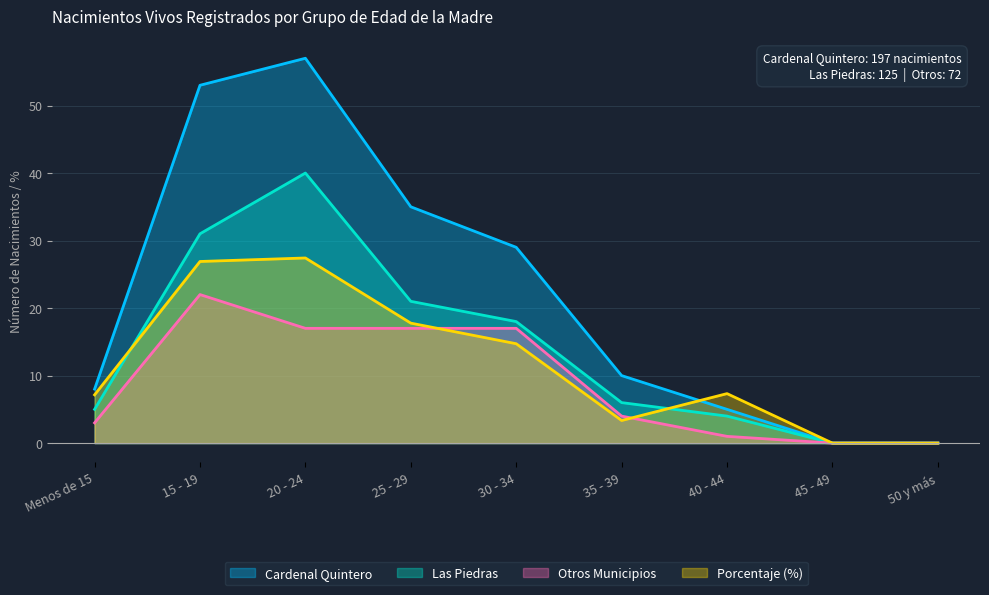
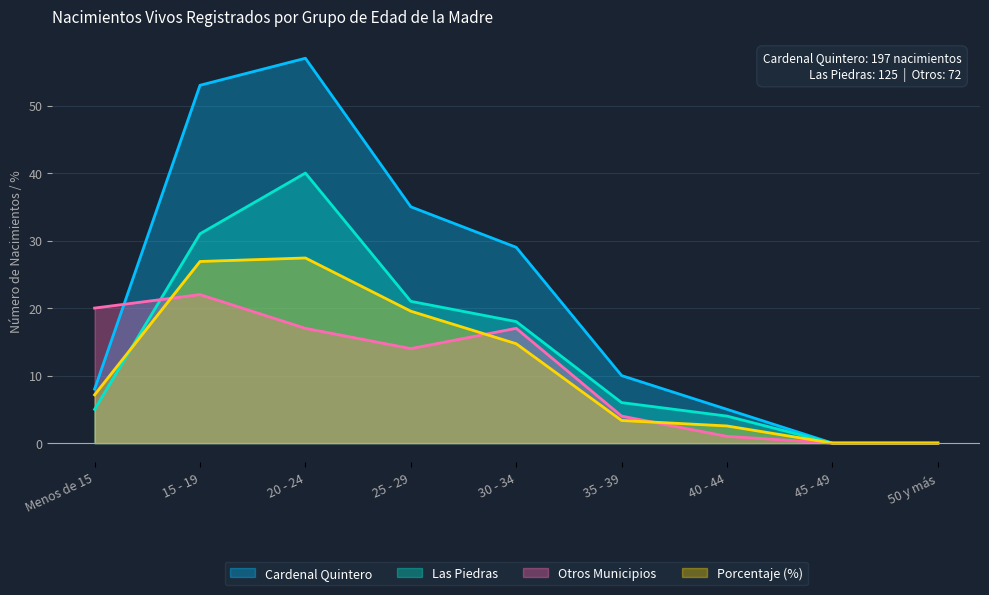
Otros Municipios, Menos de 15: 3 -> 20
Otros Municipios, 25 - 29: 17 -> 14
Porcentaje (%), 25 - 29: 18 -> 20
Porcentaje (%), 40 - 44: 7 -> 3
